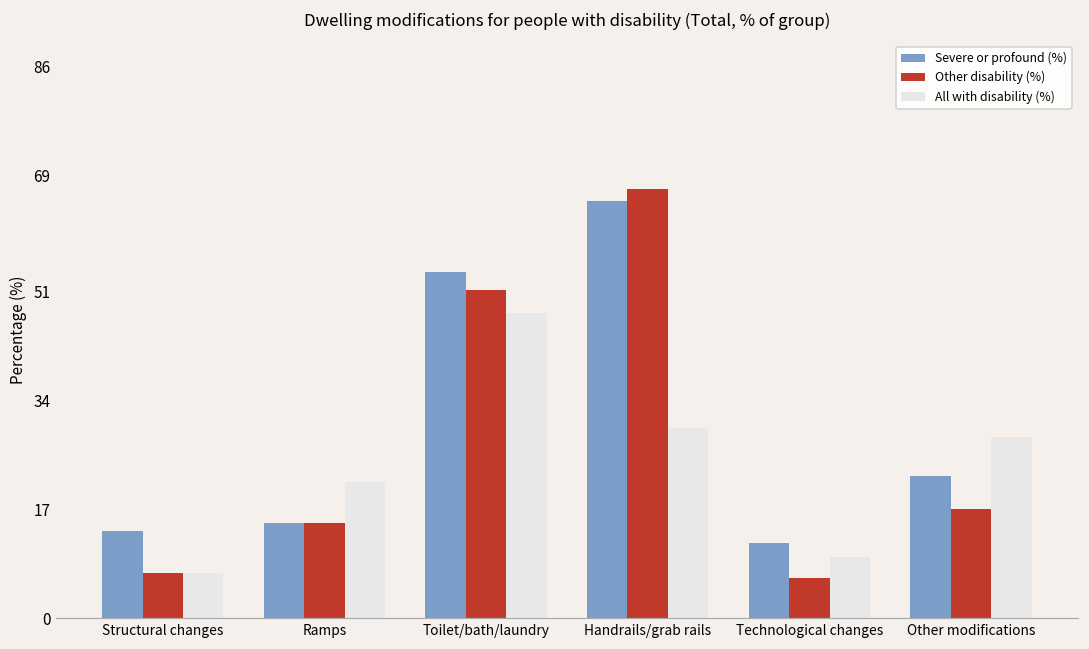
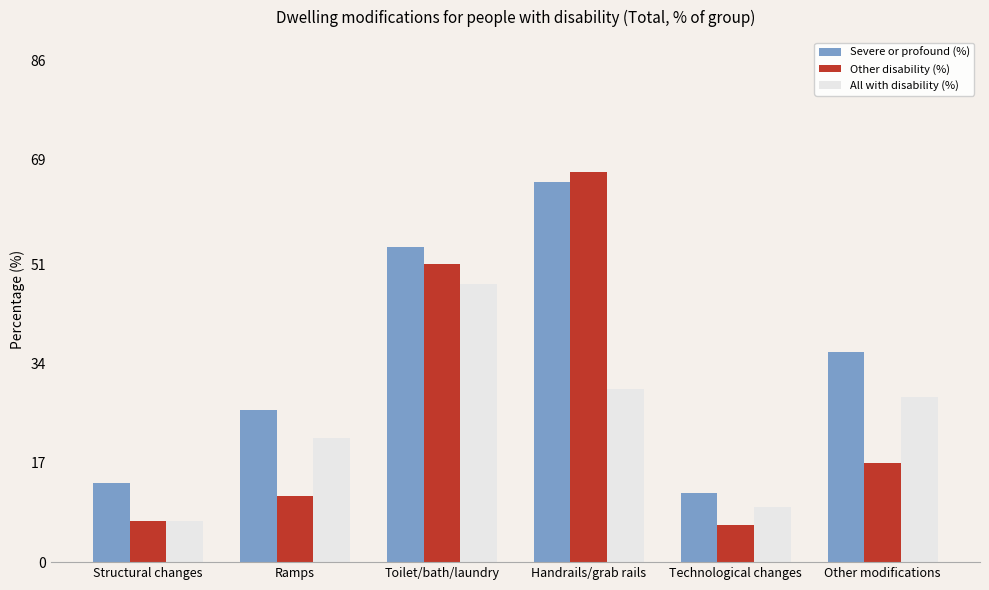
Severe or profound (%), Ramps: 15 -> 26
Other disability (%), Ramps: 15 -> 11
Severe or profound (%), Other modifications: 22 -> 36
